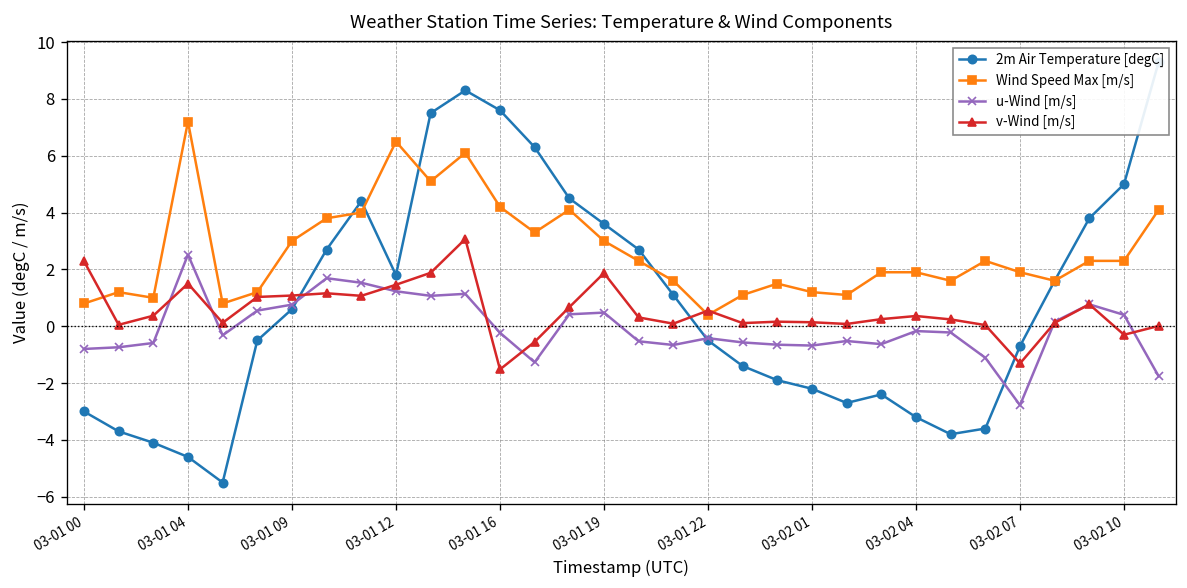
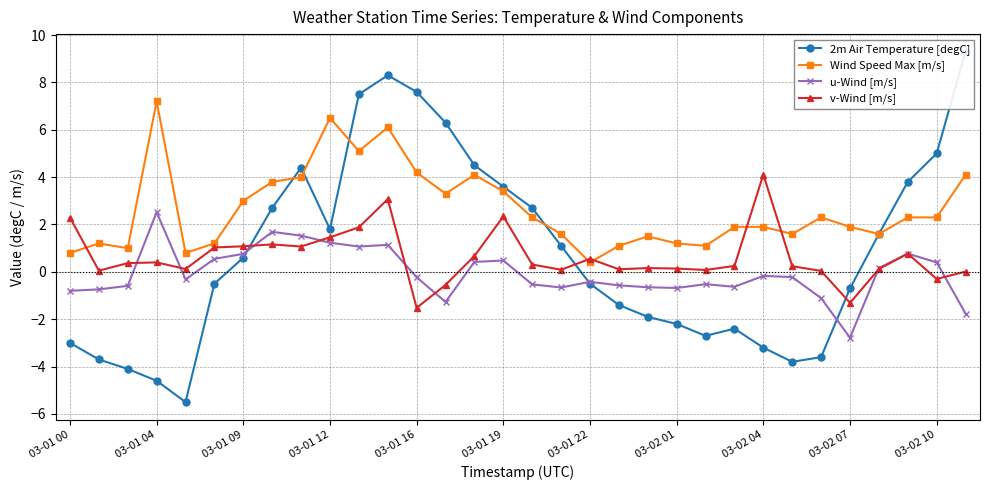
v-Wind [m/s], 03-01 04: 1.5 -> 0.4
Wind Speed Max [m/s], 03-01 19: 3.0 -> 3.4
v-Wind [m/s], 03-01 19: 1.9 -> 2.3
v-Wind [m/s], 03-02 04: 0.4 -> 4.1
